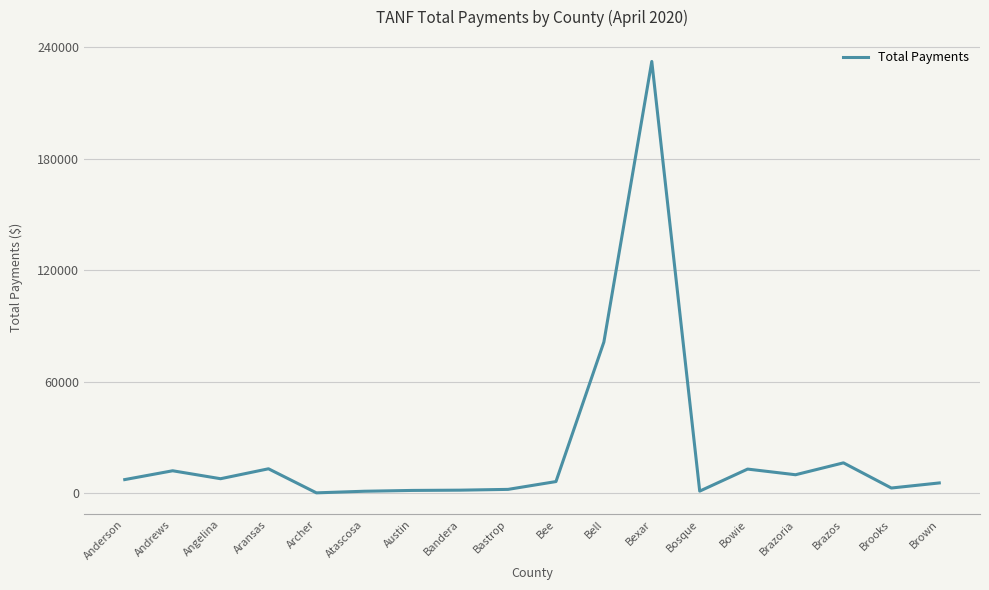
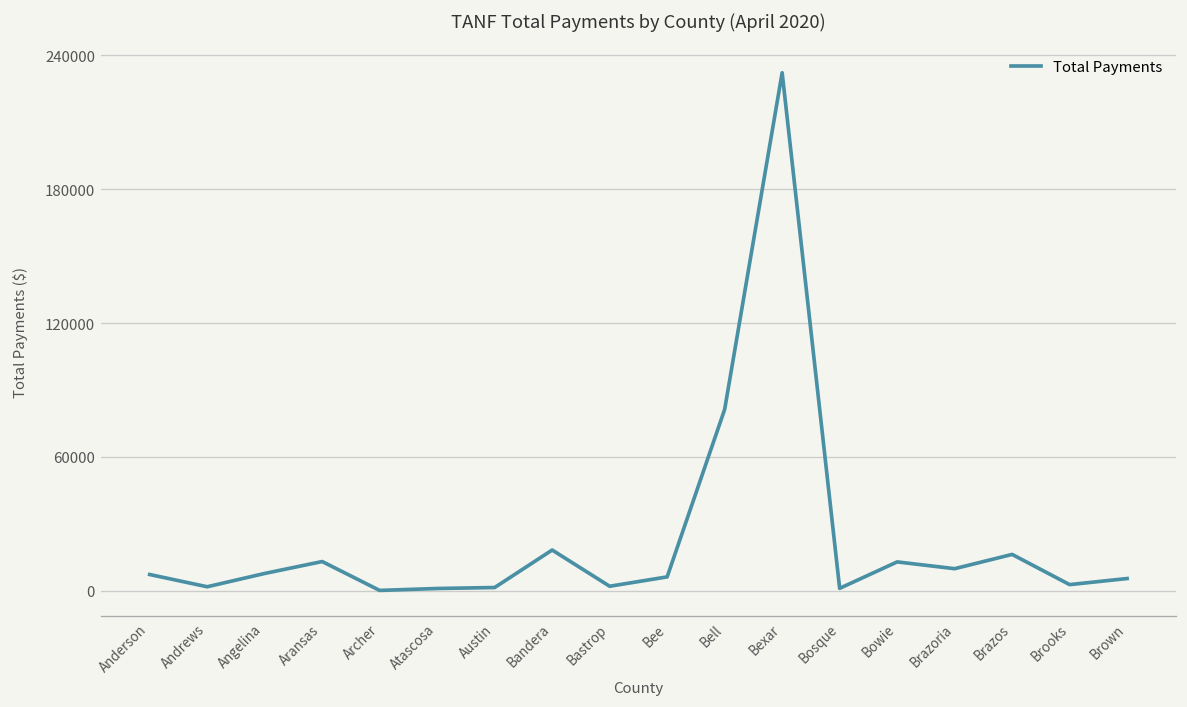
Andrews: 12000 -> 2000
Bandera: 2000 -> 18000
